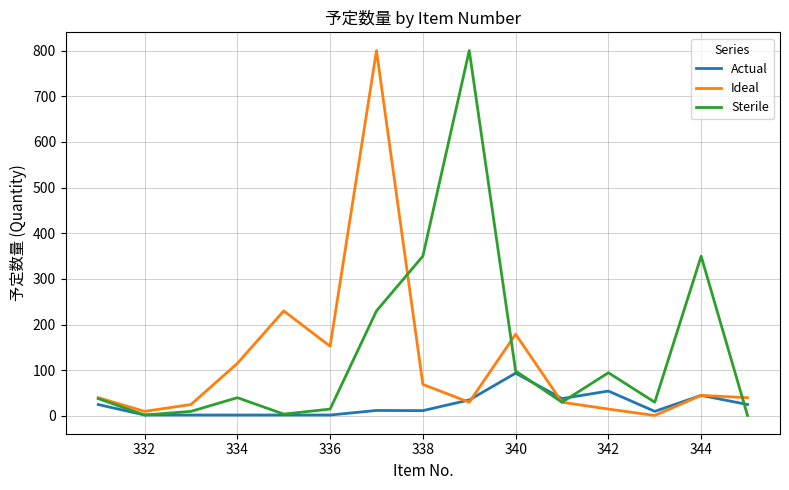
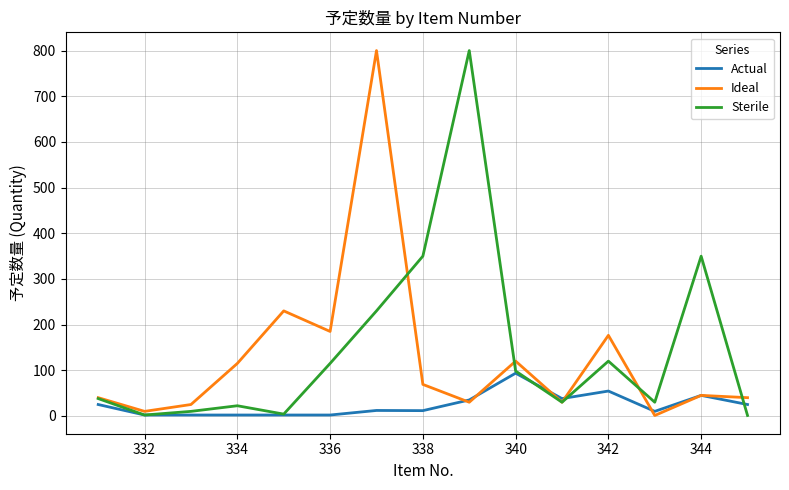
Sterile, 334: 40 -> 20
Ideal, 336: 150 -> 190
Sterile, 336: 20 -> 120
Ideal, 340: 180 -> 120
Ideal, 342: 20 -> 180
Sterile, 342: 90 -> 120
